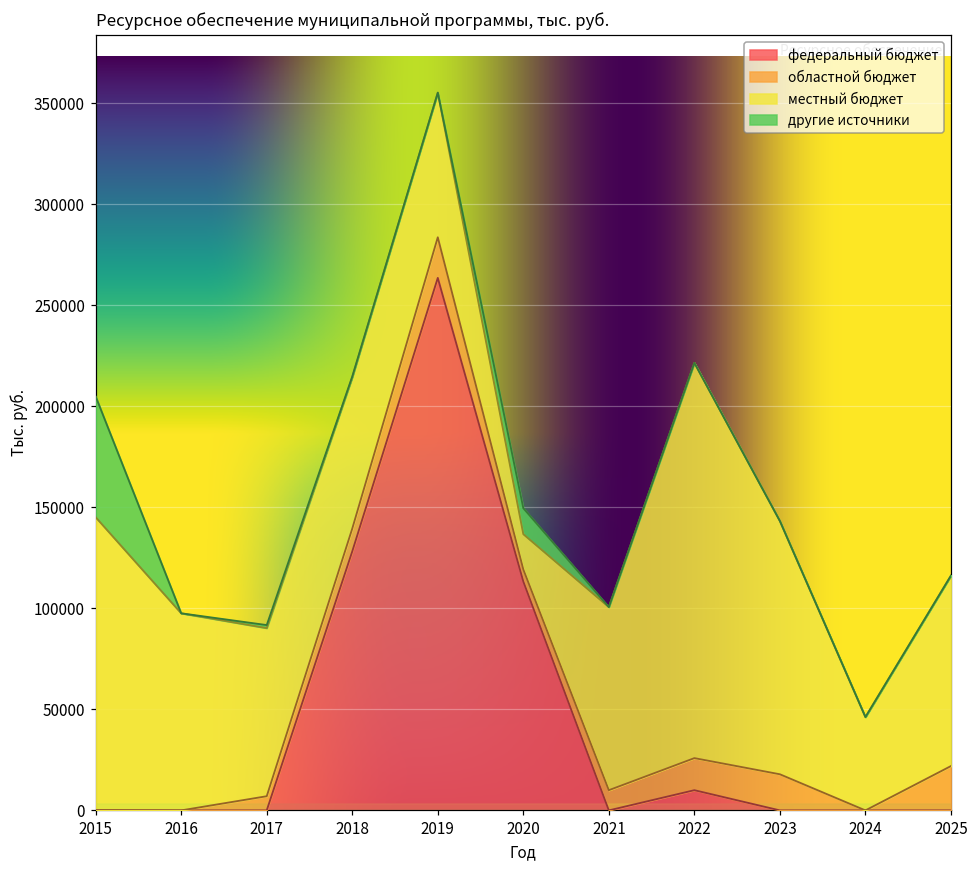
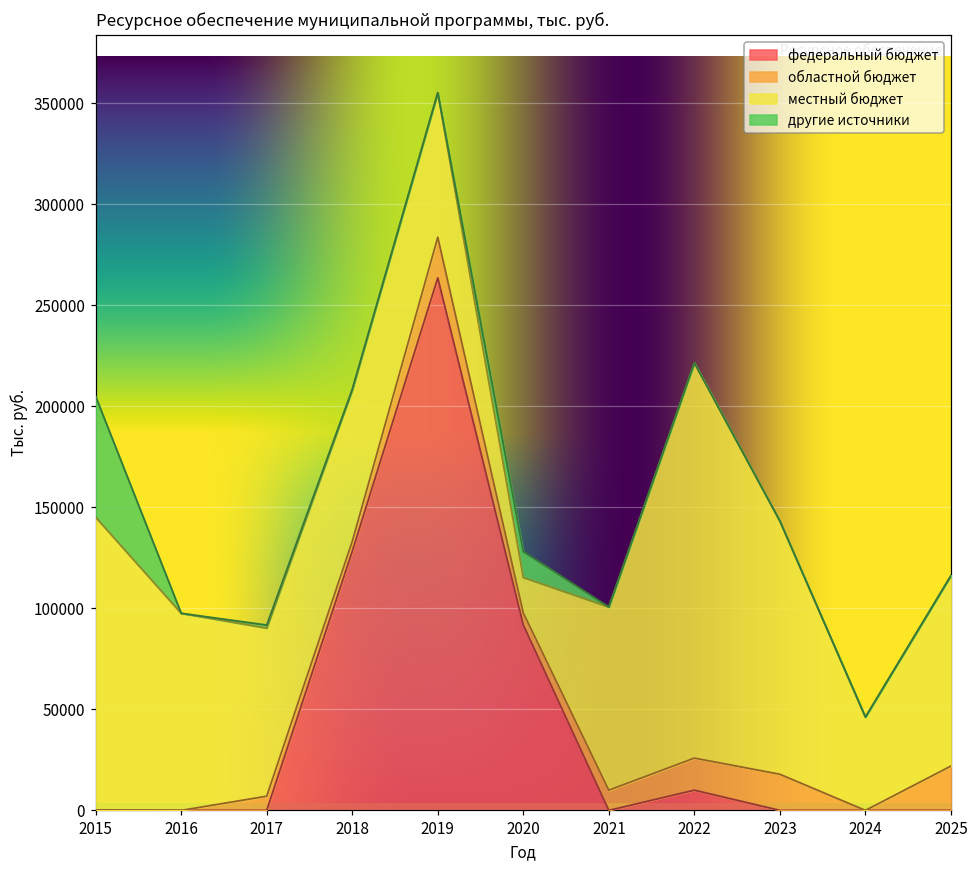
областной бюджет, 2018: 11000 -> 5000
федеральный бюджет, 2020: 113000 -> 92000
